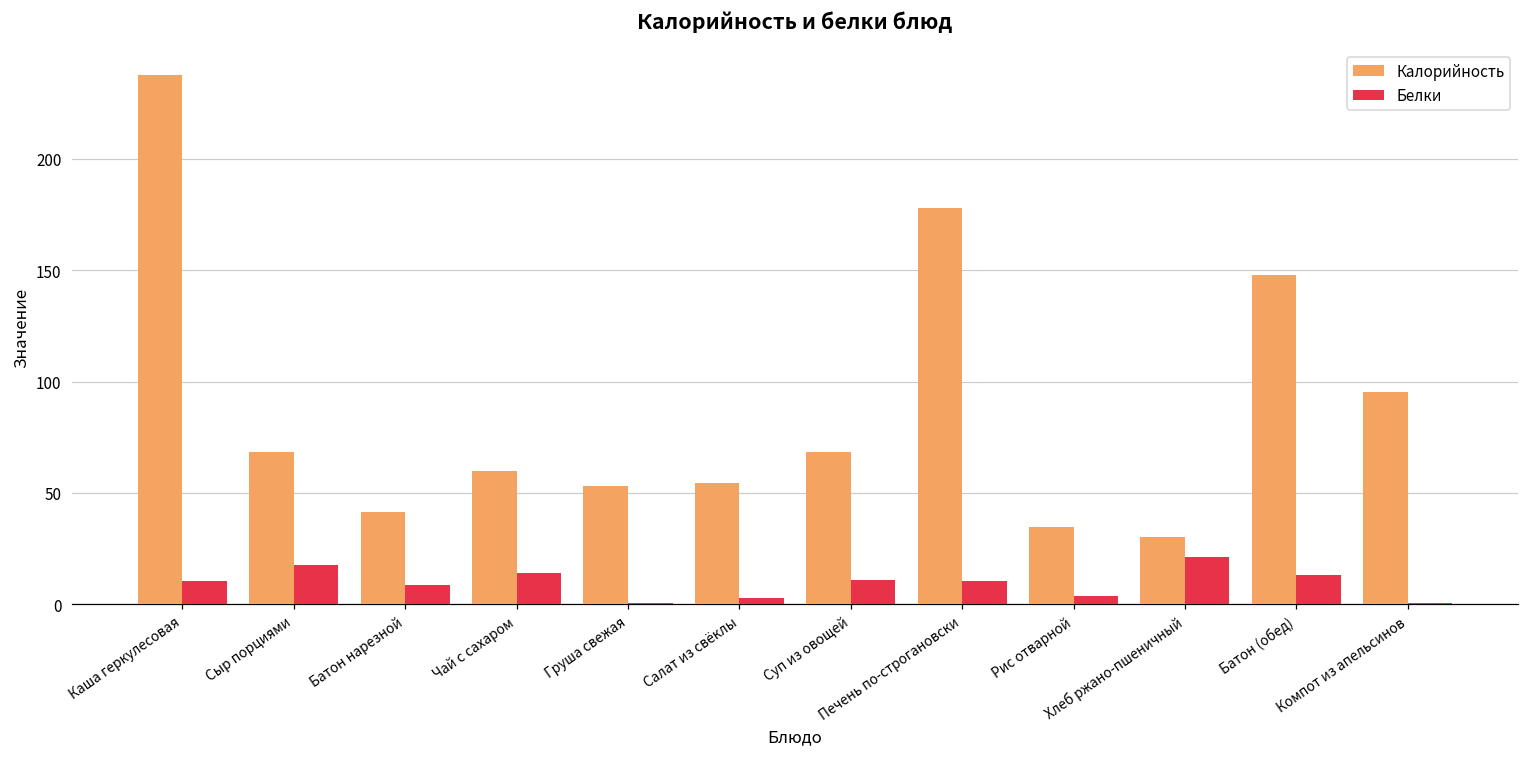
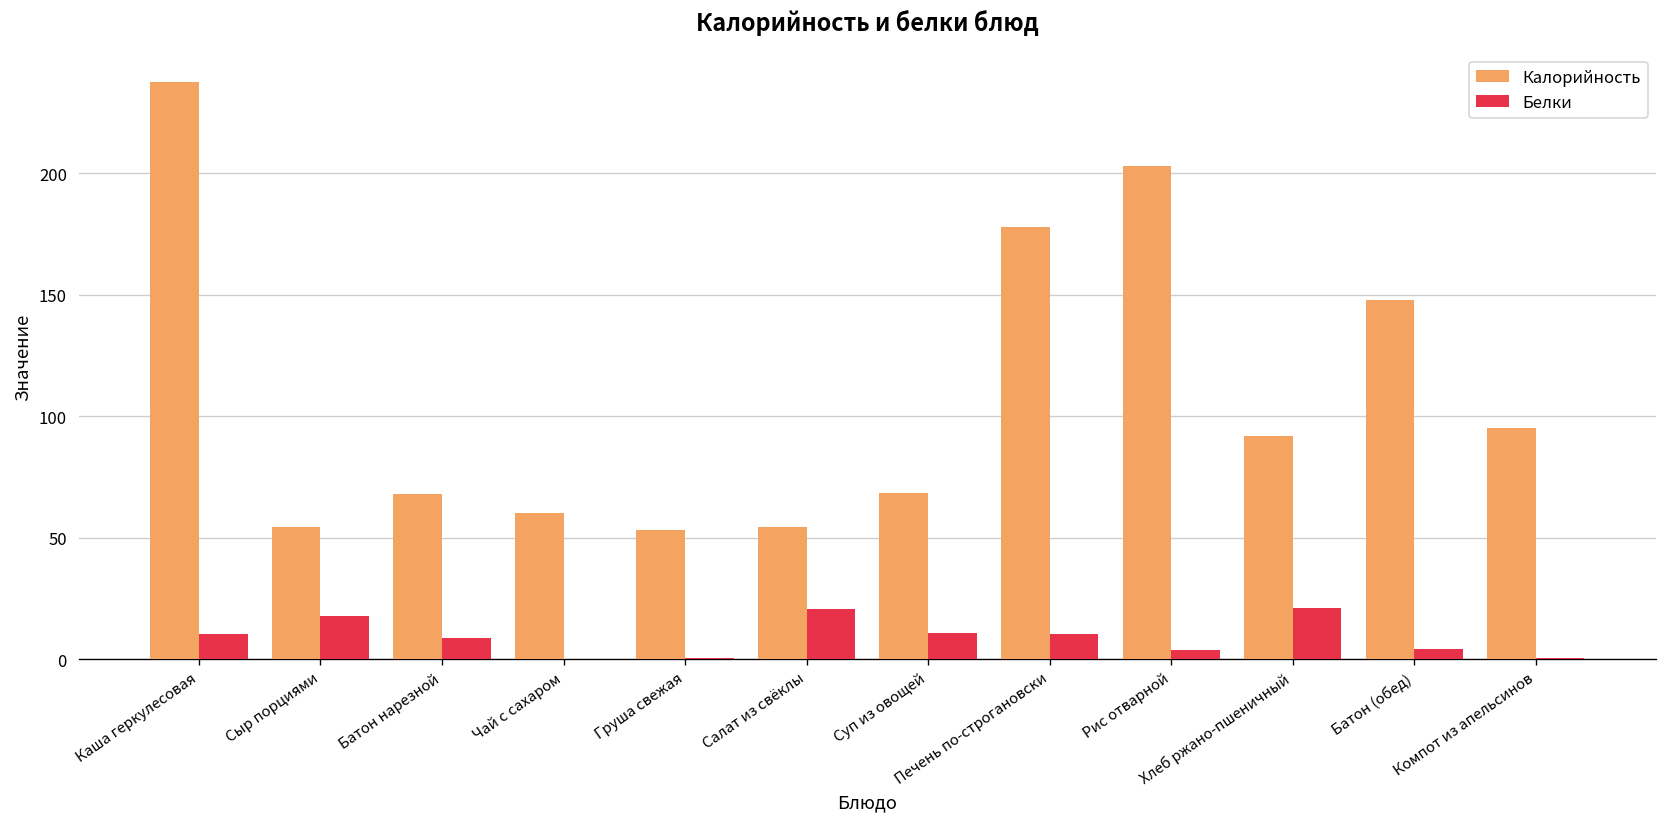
Калорийность, Сыр порциями: 68 -> 55
Калорийность, Батон нарезной: 42 -> 68
Белки, Чай с сахаром: 14 -> 0
Белки, Салат из свёклы: 3 -> 21
Калорийность, Рис отварной: 35 -> 203
Калорийность, Хлеб ржано-пшеничный: 30 -> 92
Белки, Батон (обед): 13 -> 4
